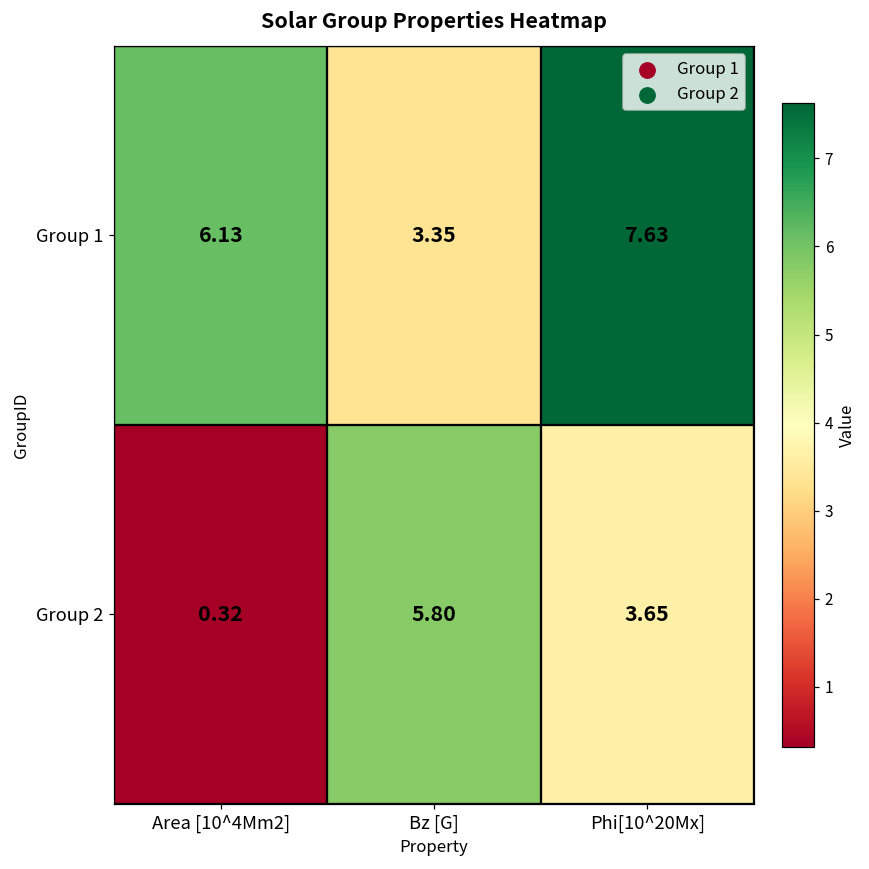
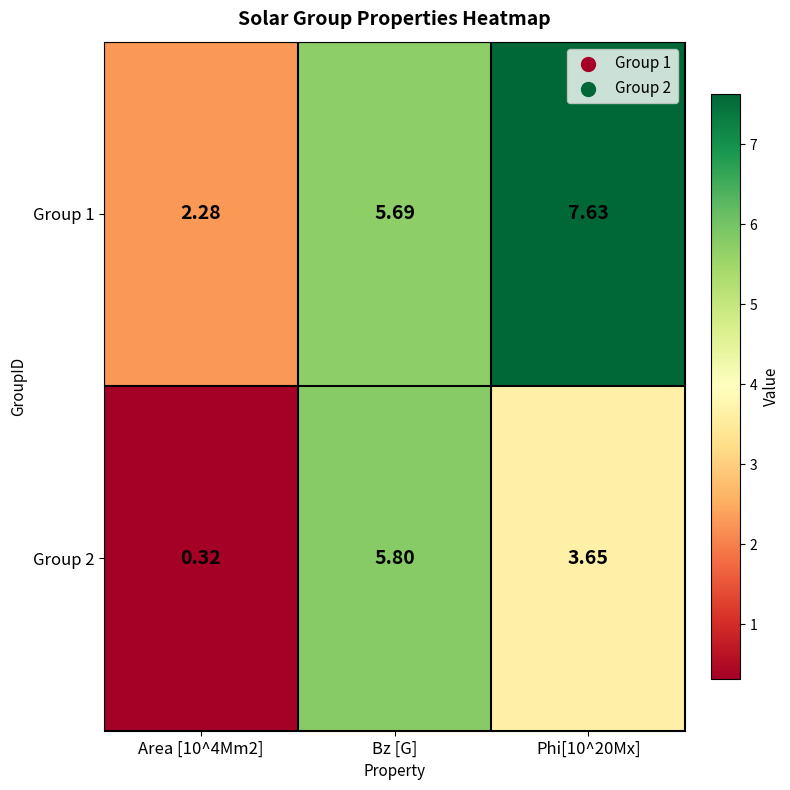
Group 1, Area [10^4Mm2]: 6.13 -> 2.28
Group 1, Bz [G]: 3.35 -> 5.69
